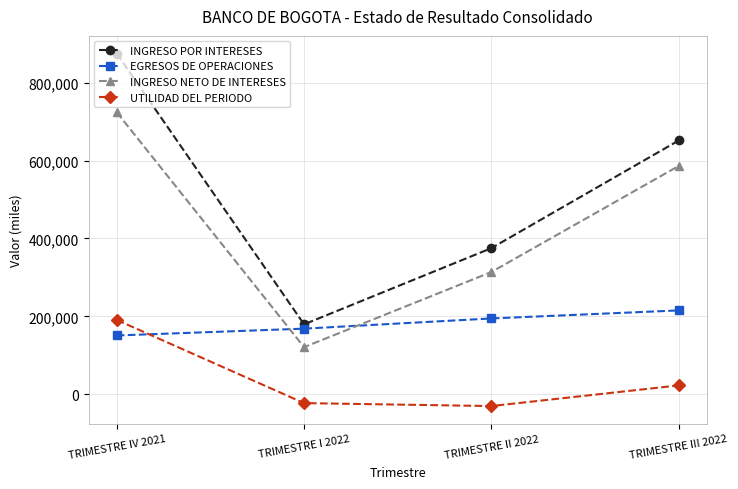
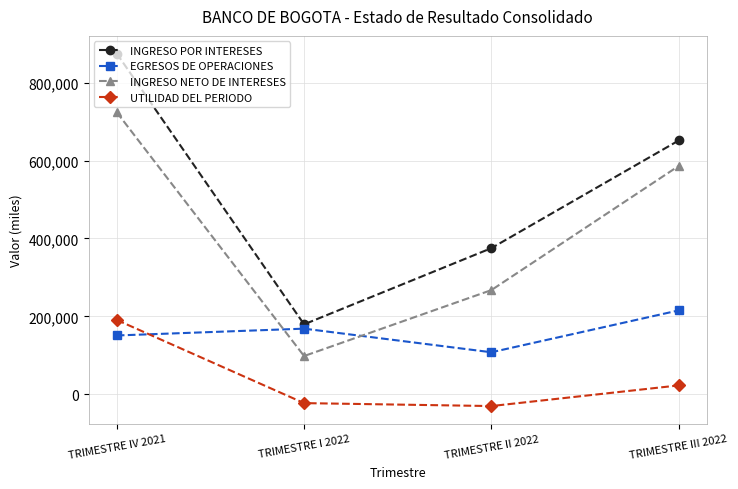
INGRESO NETO DE INTERESES, TRIMESTRE I 2022: 120,000 -> 100,000
EGRESOS DE OPERACIONES, TRIMESTRE II 2022: 190,000 -> 110,000
INGRESO NETO DE INTERESES, TRIMESTRE II 2022: 310,000 -> 270,000
